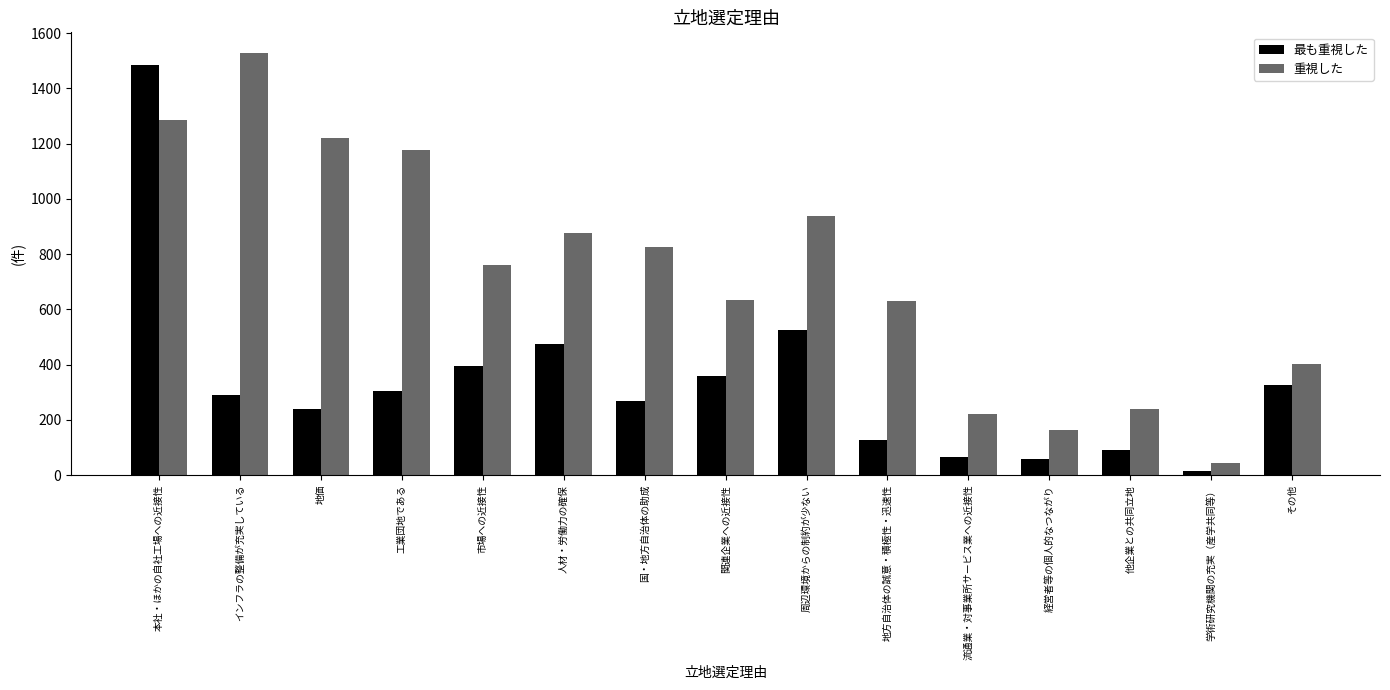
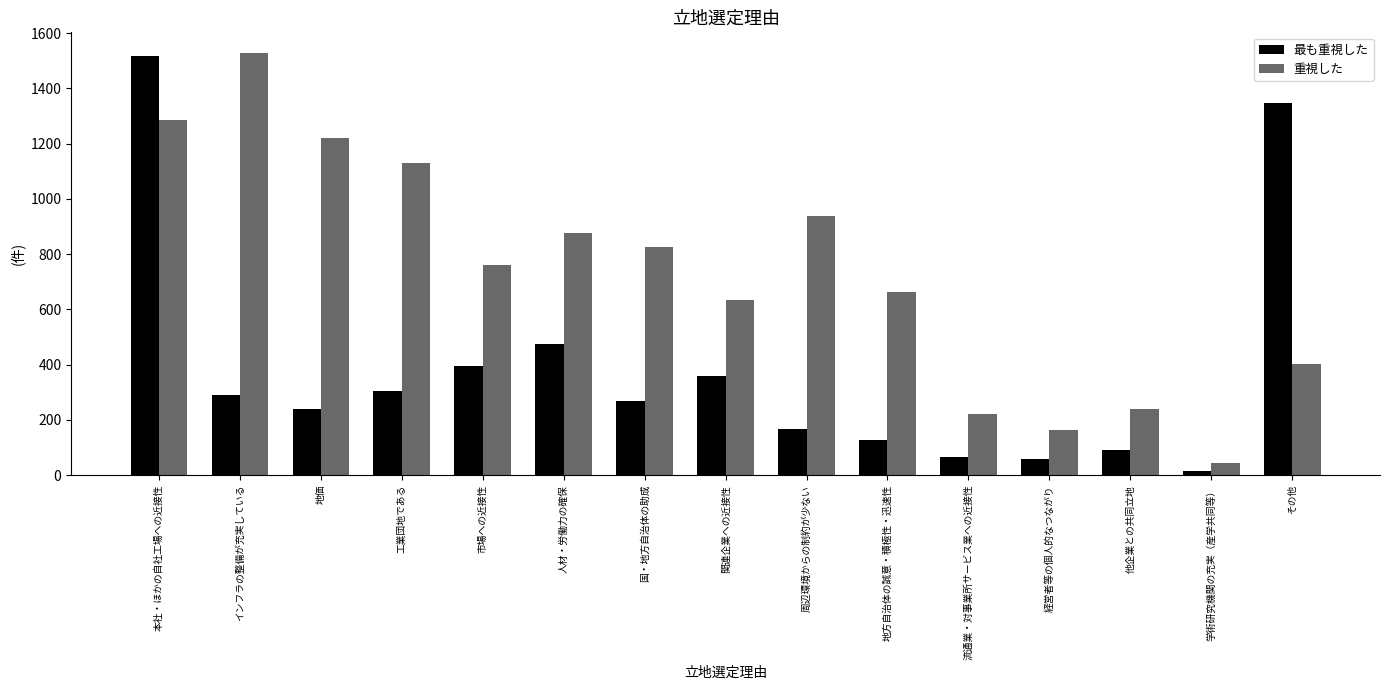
最も重視した, 本社・ほかの自社工場への近接性: 1490 -> 1520
重視した, 工業団地である: 1180 -> 1130
最も重視した, 周辺環境からの制約が少ない: 530 -> 170
重視した, 地方自治体の誠意・積極性・迅速性: 630 -> 660
最も重視した, その他: 330 -> 1350
